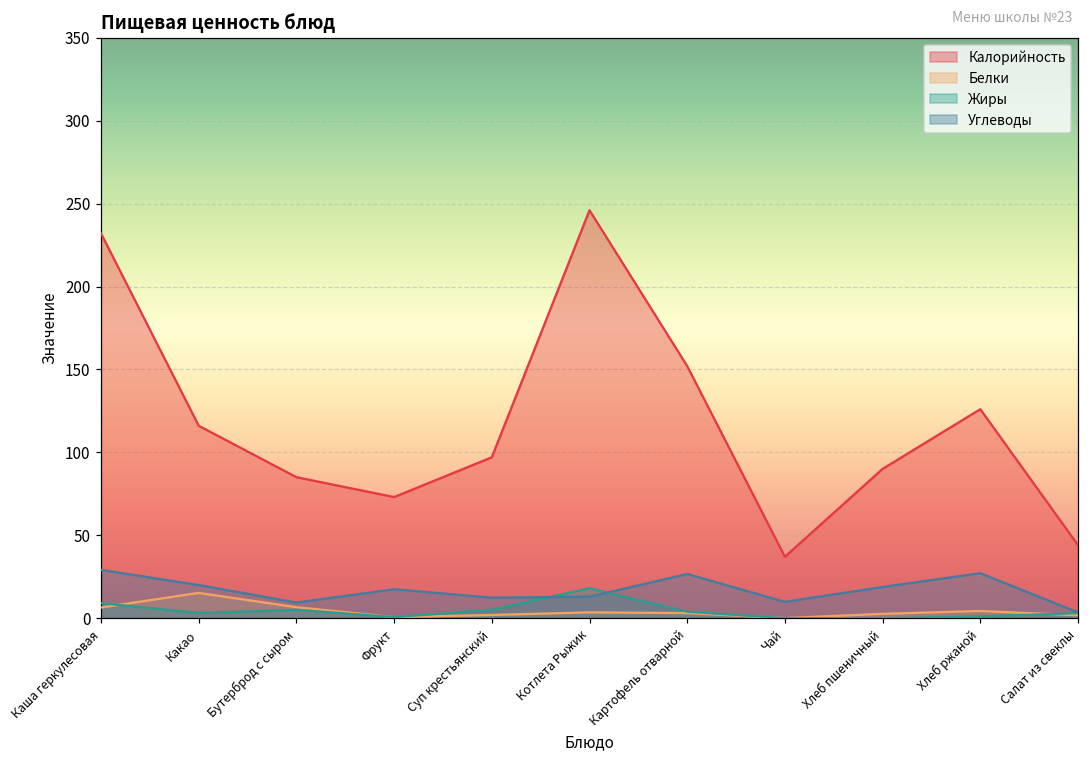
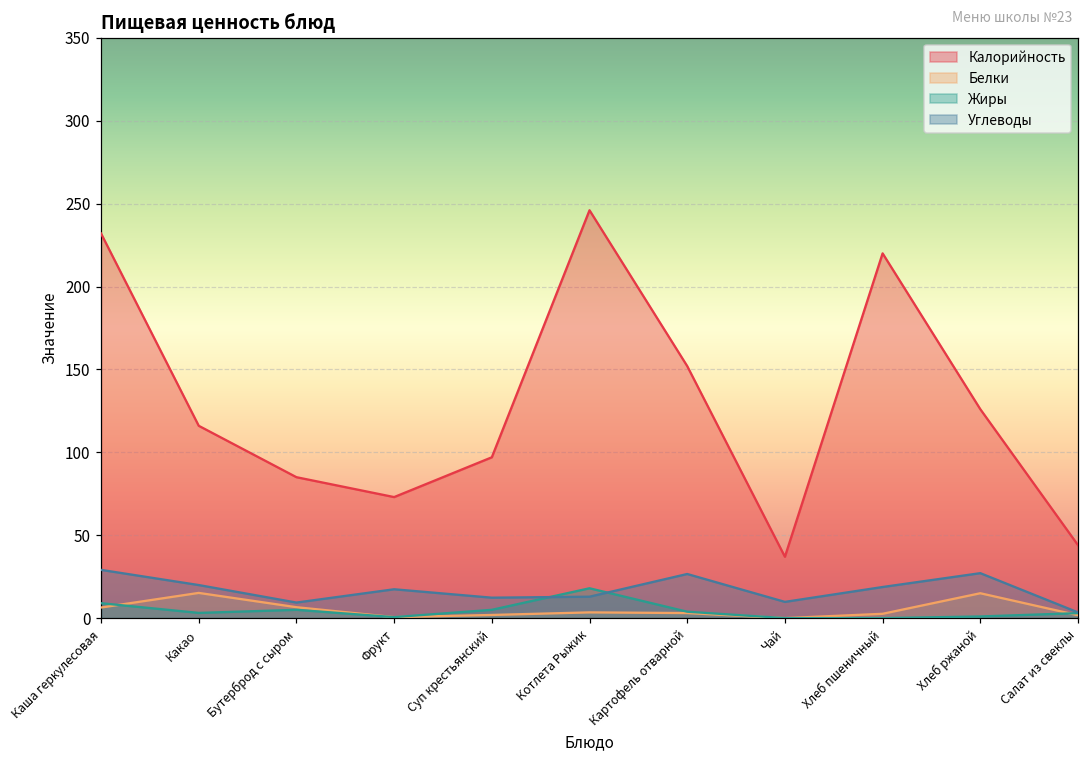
Калорийность, Хлеб пшеничный: 90 -> 220
Белки, Хлеб ржаной: 4 -> 15
